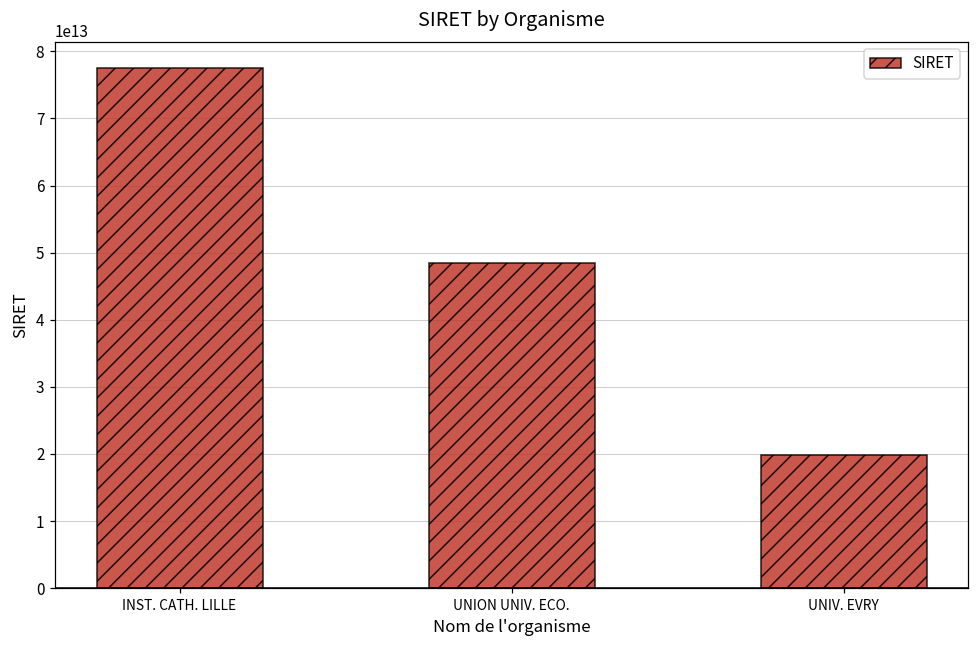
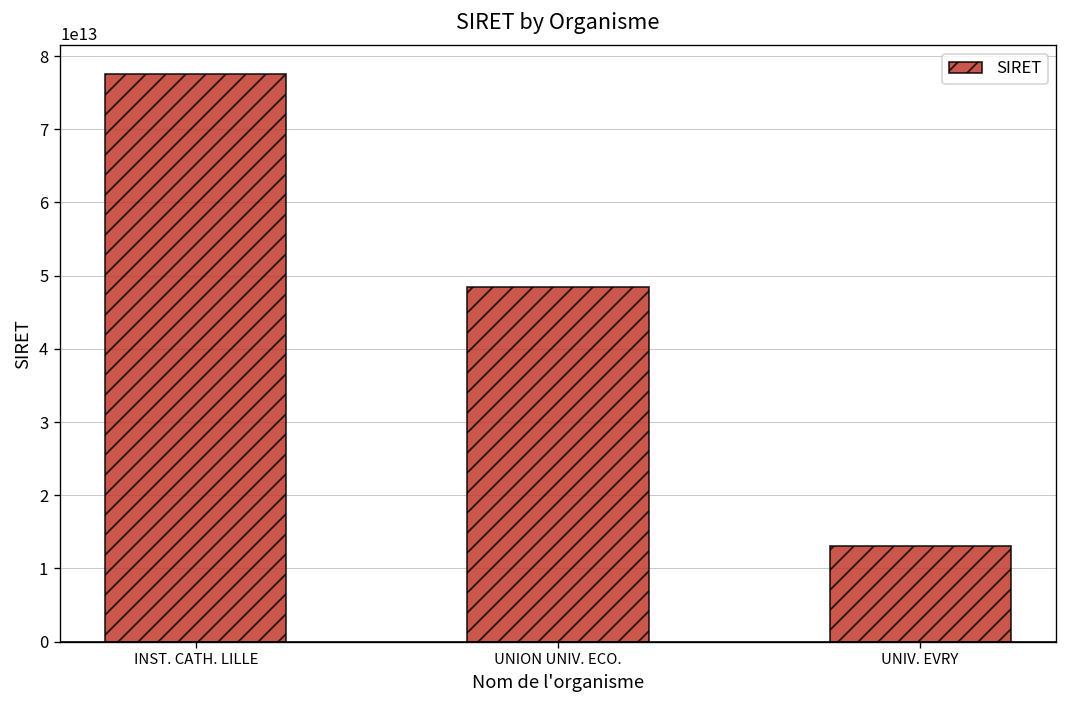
UNIV. EVRY: 20000000000000 -> 13000000000000
